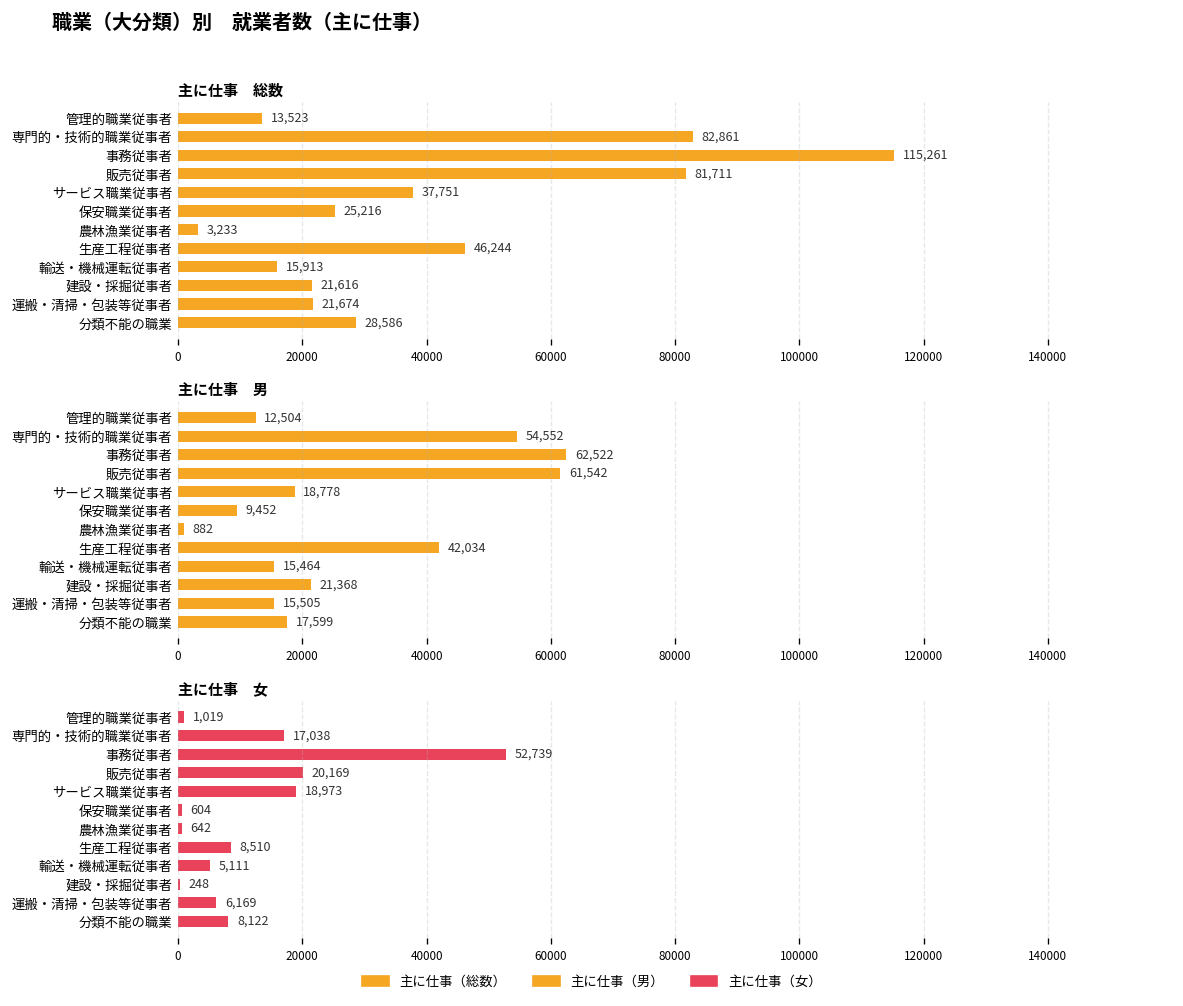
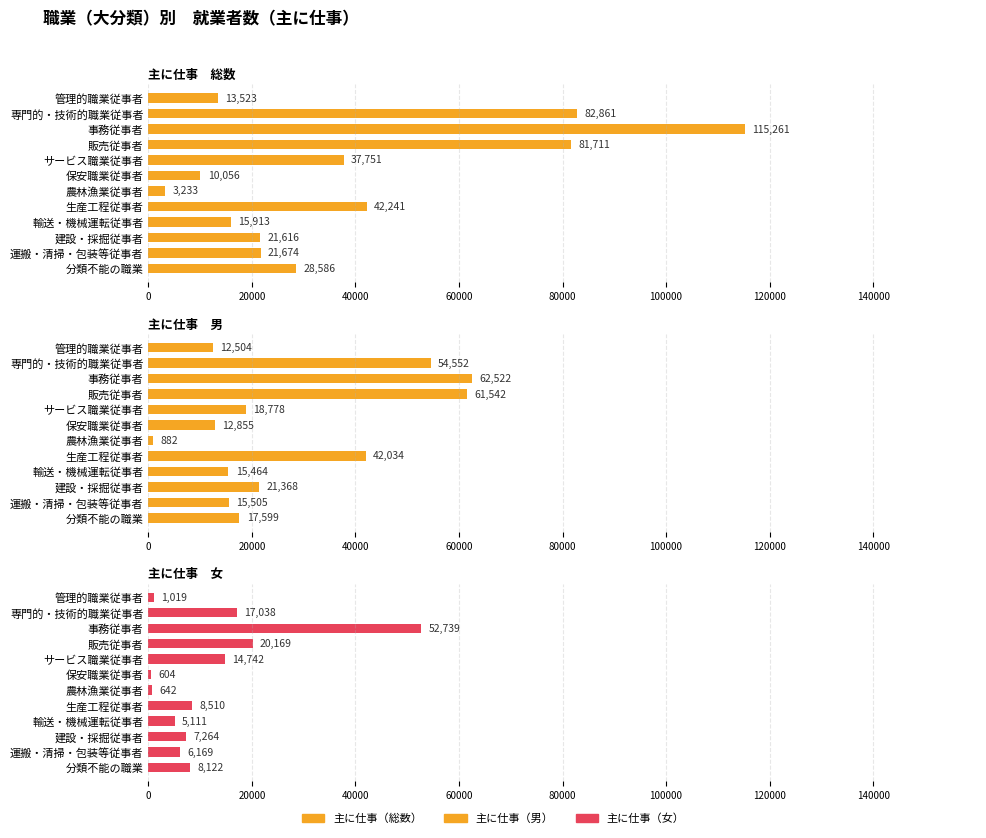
主に仕事 総数, 保安職業従事者: 25,216 -> 10,056
主に仕事 総数, 生産工程従事者: 46,244 -> 42,241
主に仕事 男, 保安職業従事者: 9,452 -> 12,855
主に仕事 女, サービス職業従事者: 18,973 -> 14,742
主に仕事 女, 建設・採掘従事者: 248 -> 7,264
